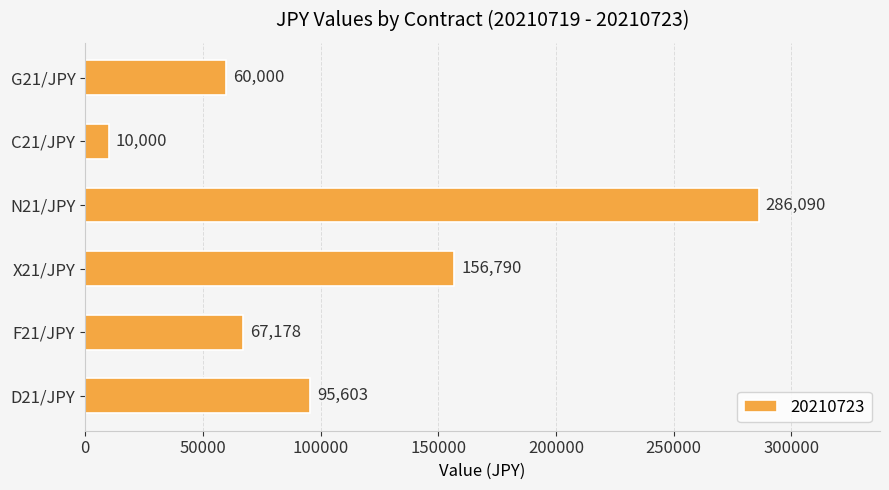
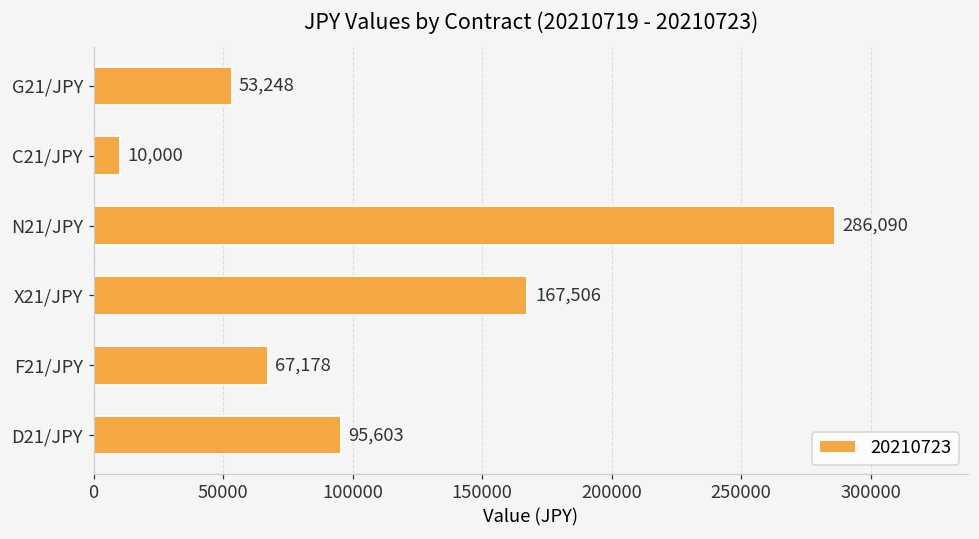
G21/JPY: 60,000 -> 53,248
X21/JPY: 156,790 -> 167,506
